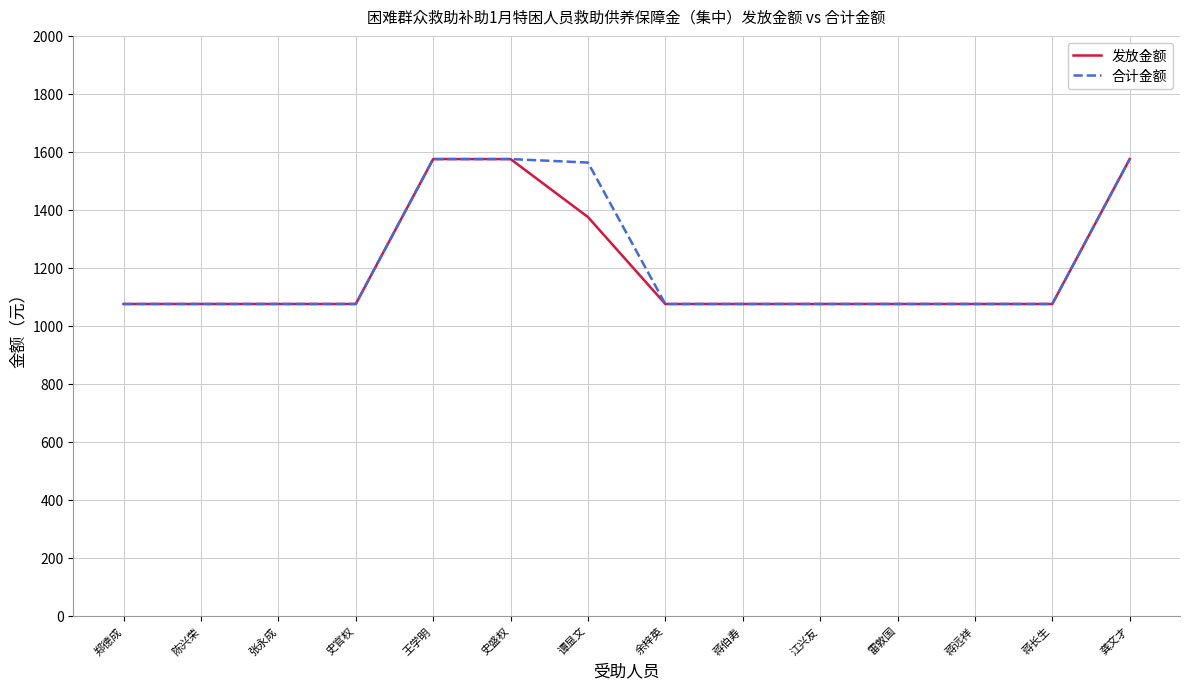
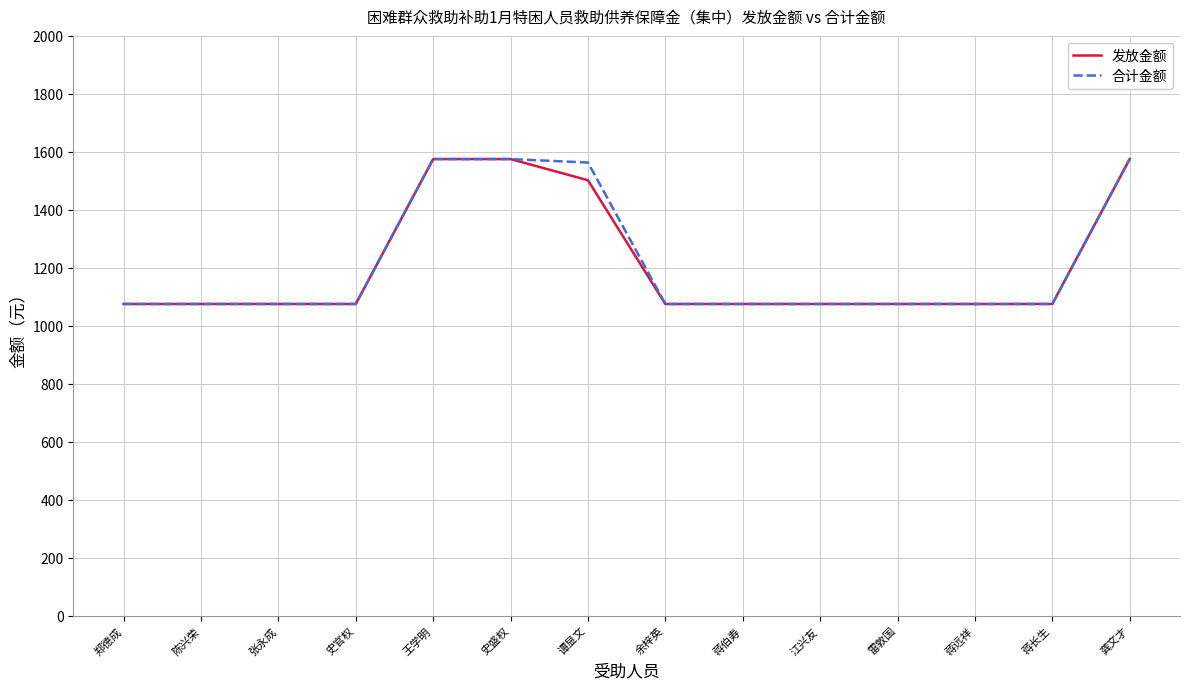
发放金额, 谭显文: 1380 -> 1500
